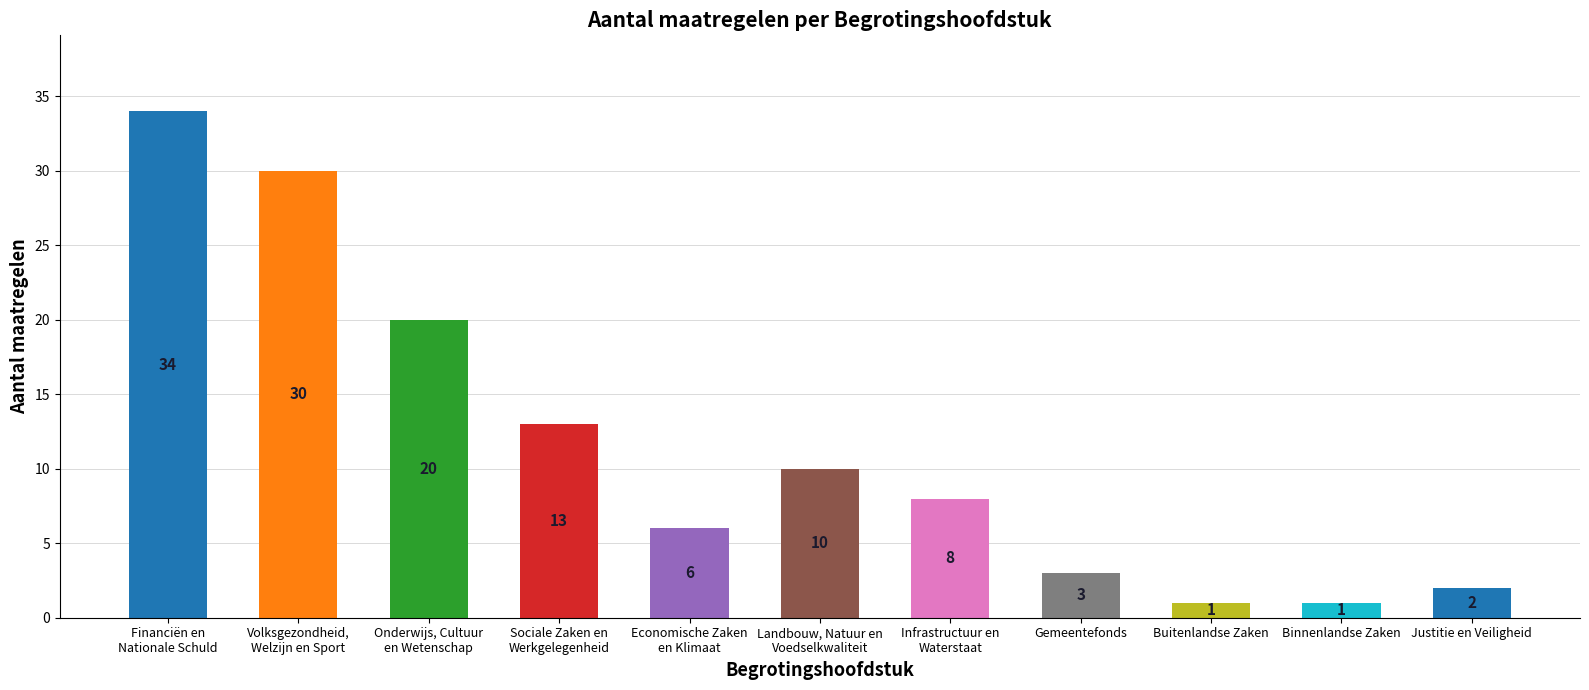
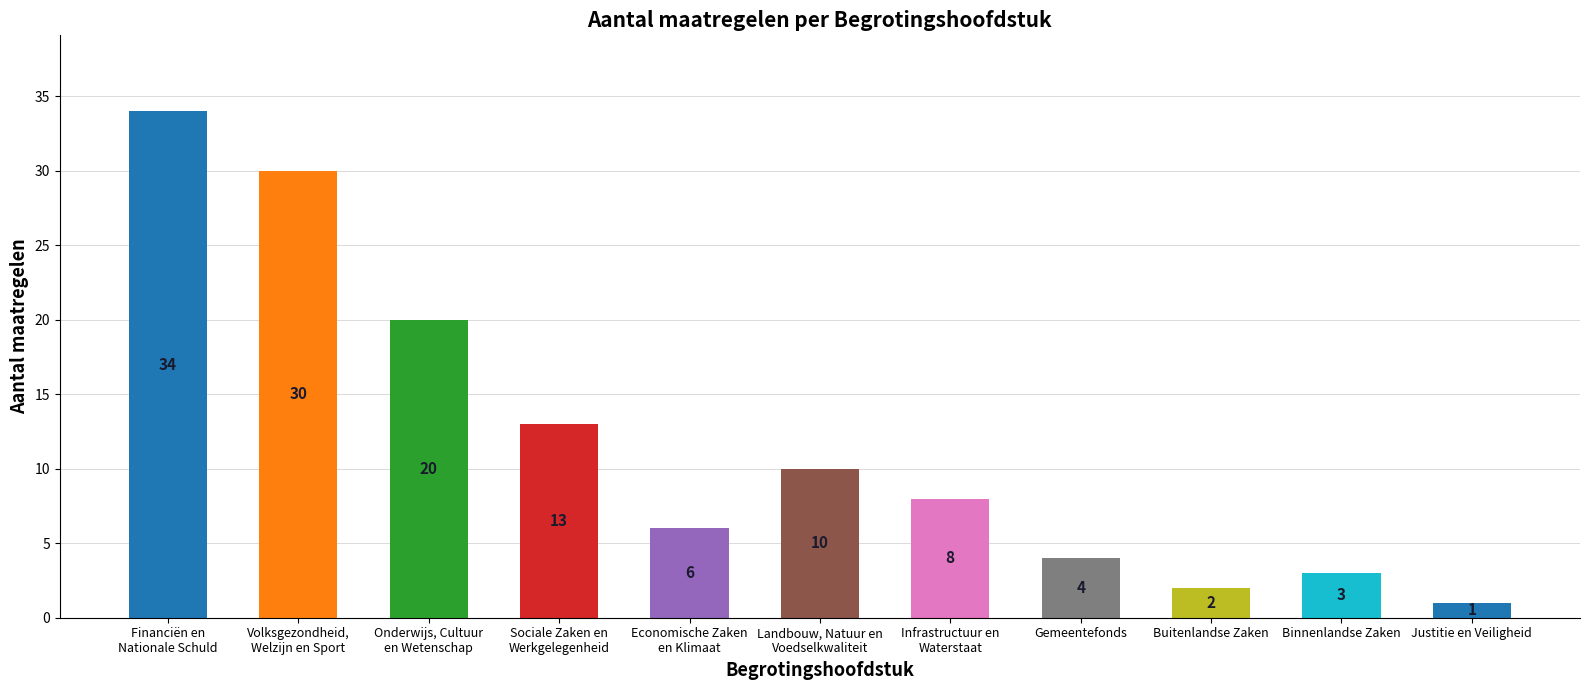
Gemeentefonds: 3 -> 4
Buitenlandse Zaken: 1 -> 2
Binnenlandse Zaken: 1 -> 3
Justitie en Veiligheid: 2 -> 1
